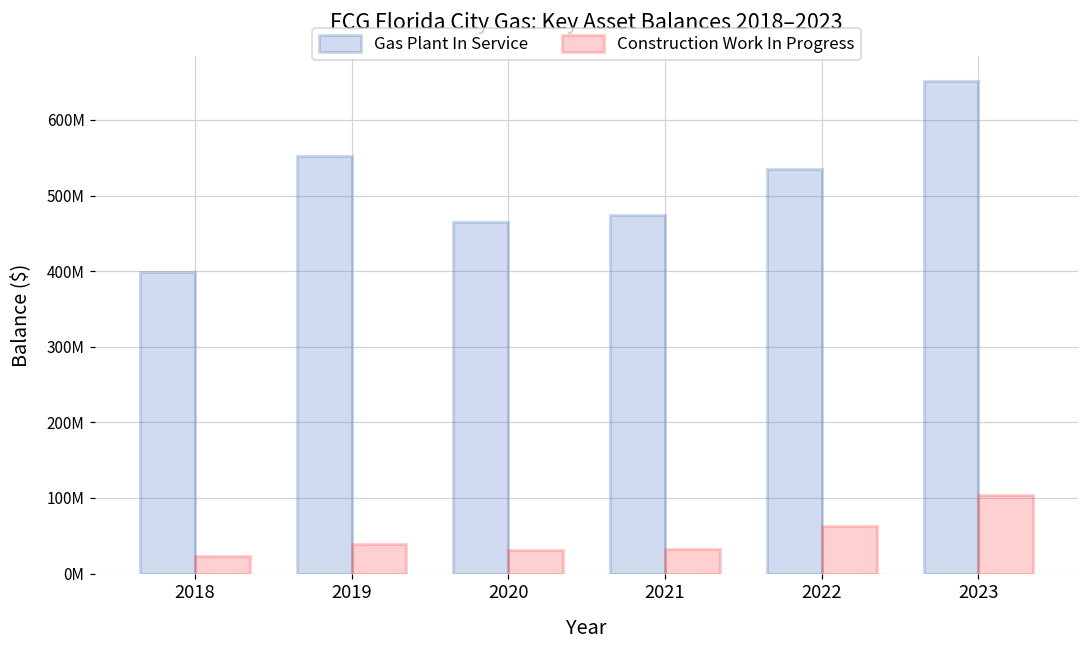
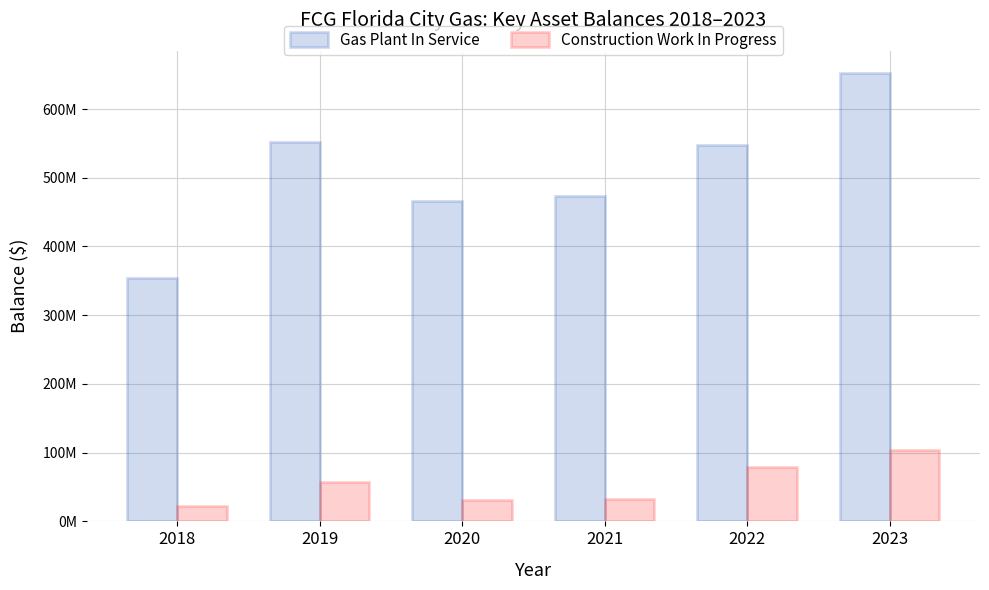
Gas Plant In Service, 2018: 400000000 -> 350000000
Construction Work In Progress, 2019: 40000000 -> 60000000
Gas Plant In Service, 2022: 540000000 -> 550000000
Construction Work In Progress, 2022: 60000000 -> 80000000
